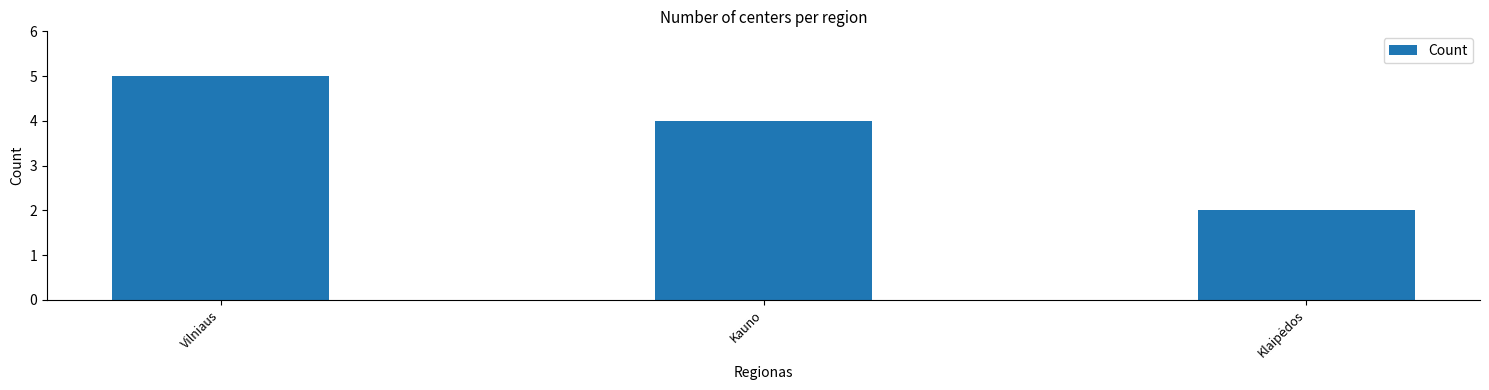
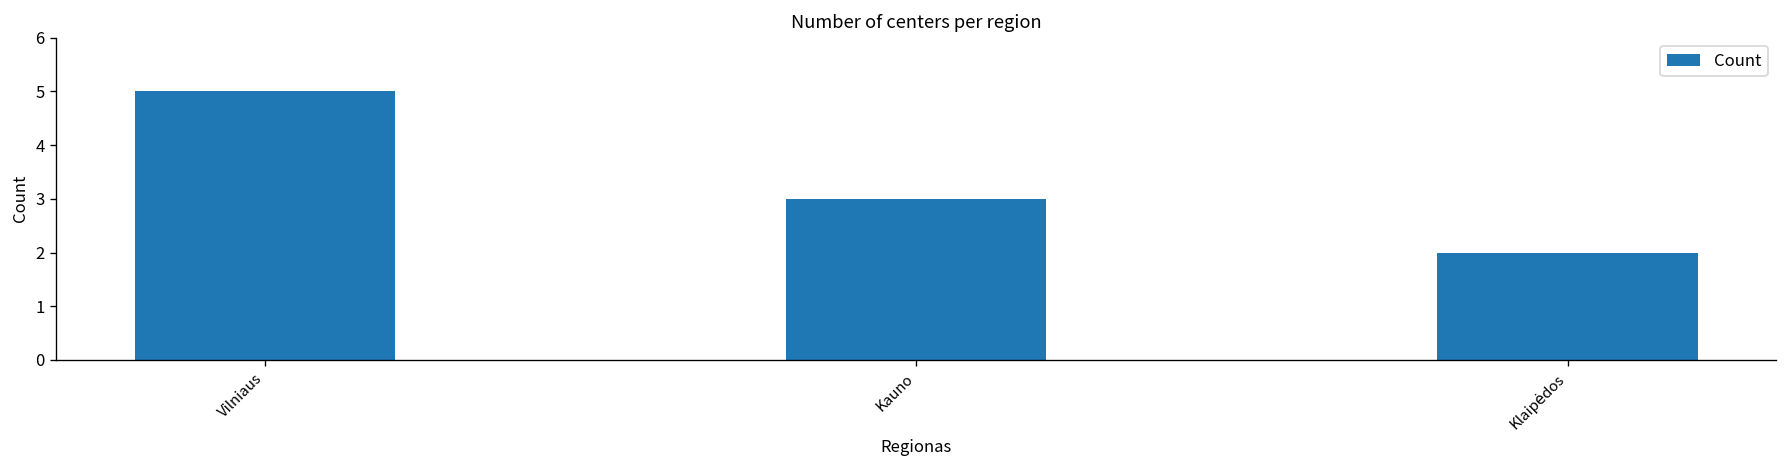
Kauno: 4 -> 3
